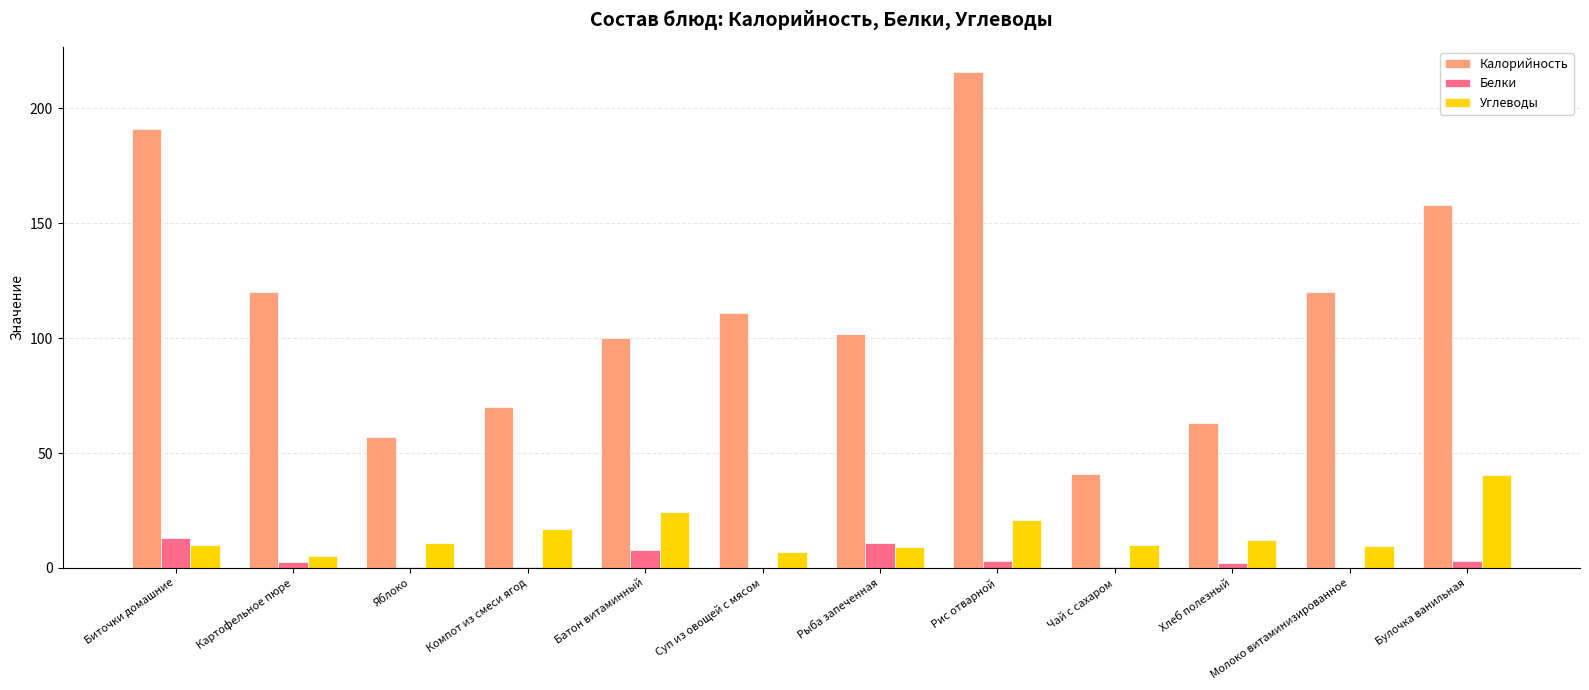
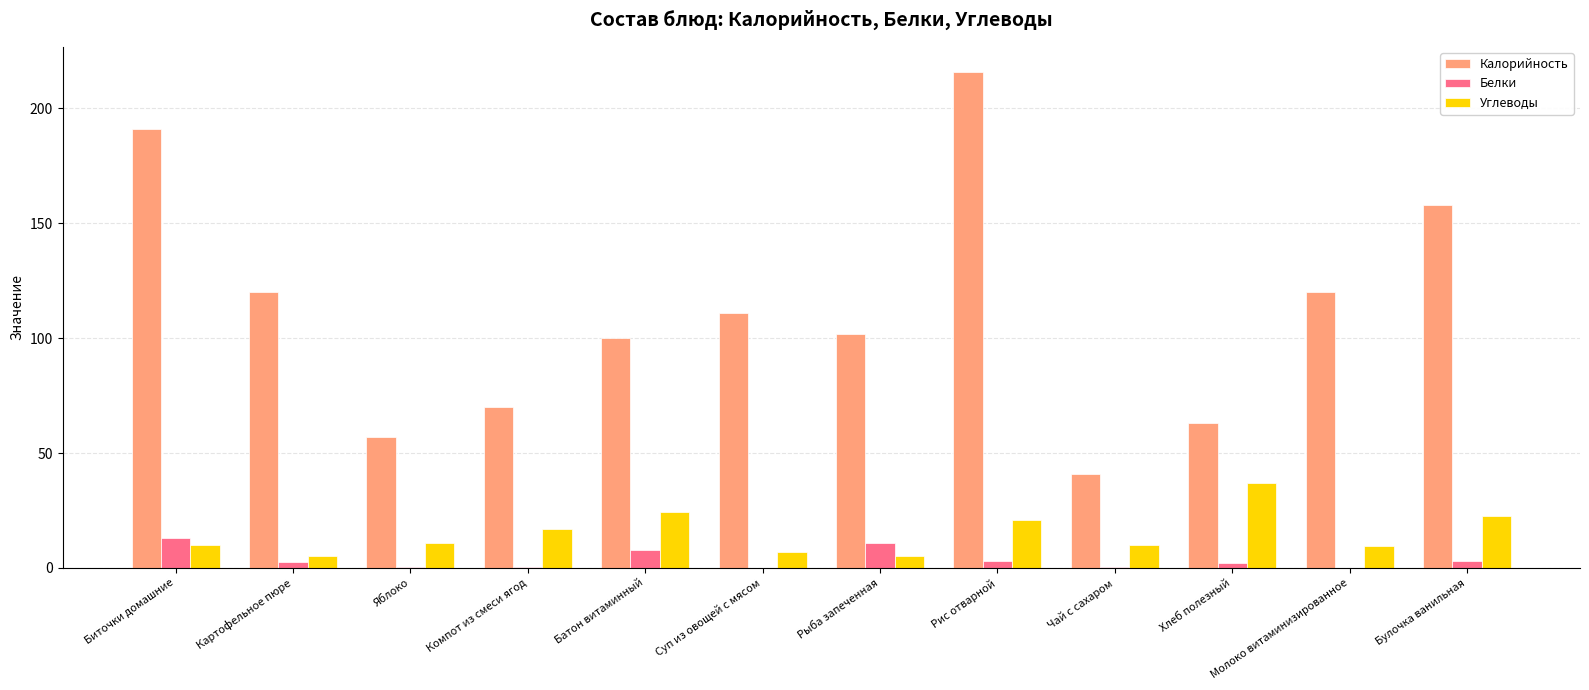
Углеводы, Рыба запеченная: 9 -> 5
Углеводы, Хлеб полезный: 12 -> 37
Углеводы, Булочка ванильная: 41 -> 23
